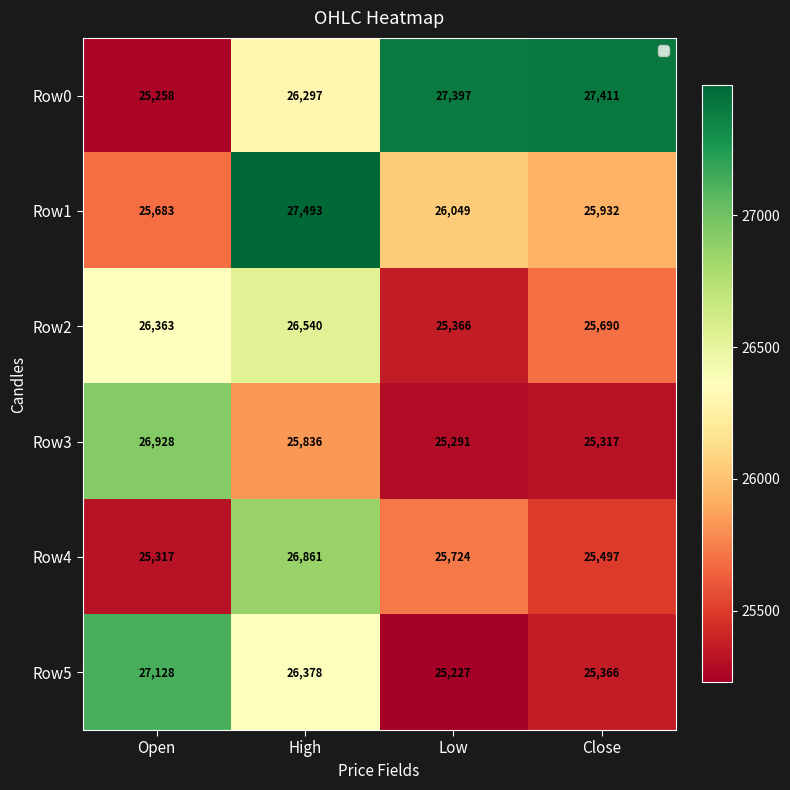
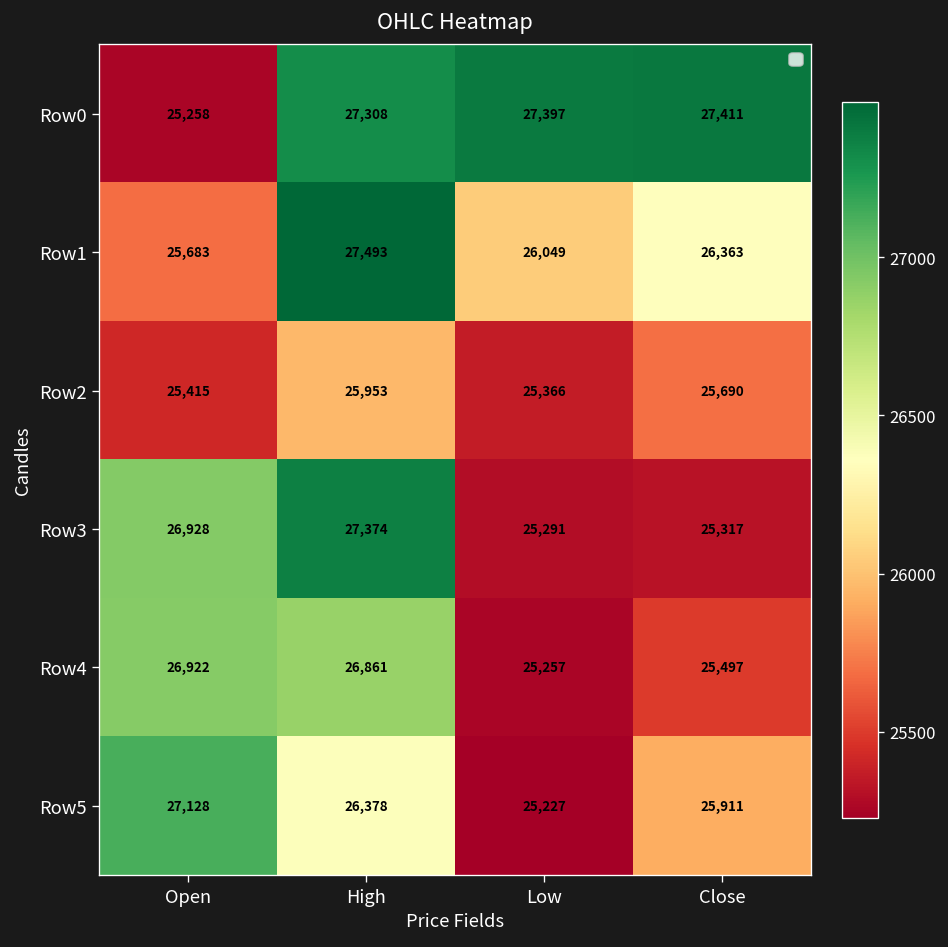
Row0, High: 26,297 -> 27,308
Row1, Close: 25,932 -> 26,363
Row2, Open: 26,363 -> 25,415
Row2, High: 26,540 -> 25,953
Row3, High: 25,836 -> 27,374
Row4, Open: 25,317 -> 26,922
Row4, Low: 25,724 -> 25,257
Row5, Close: 25,366 -> 25,911
